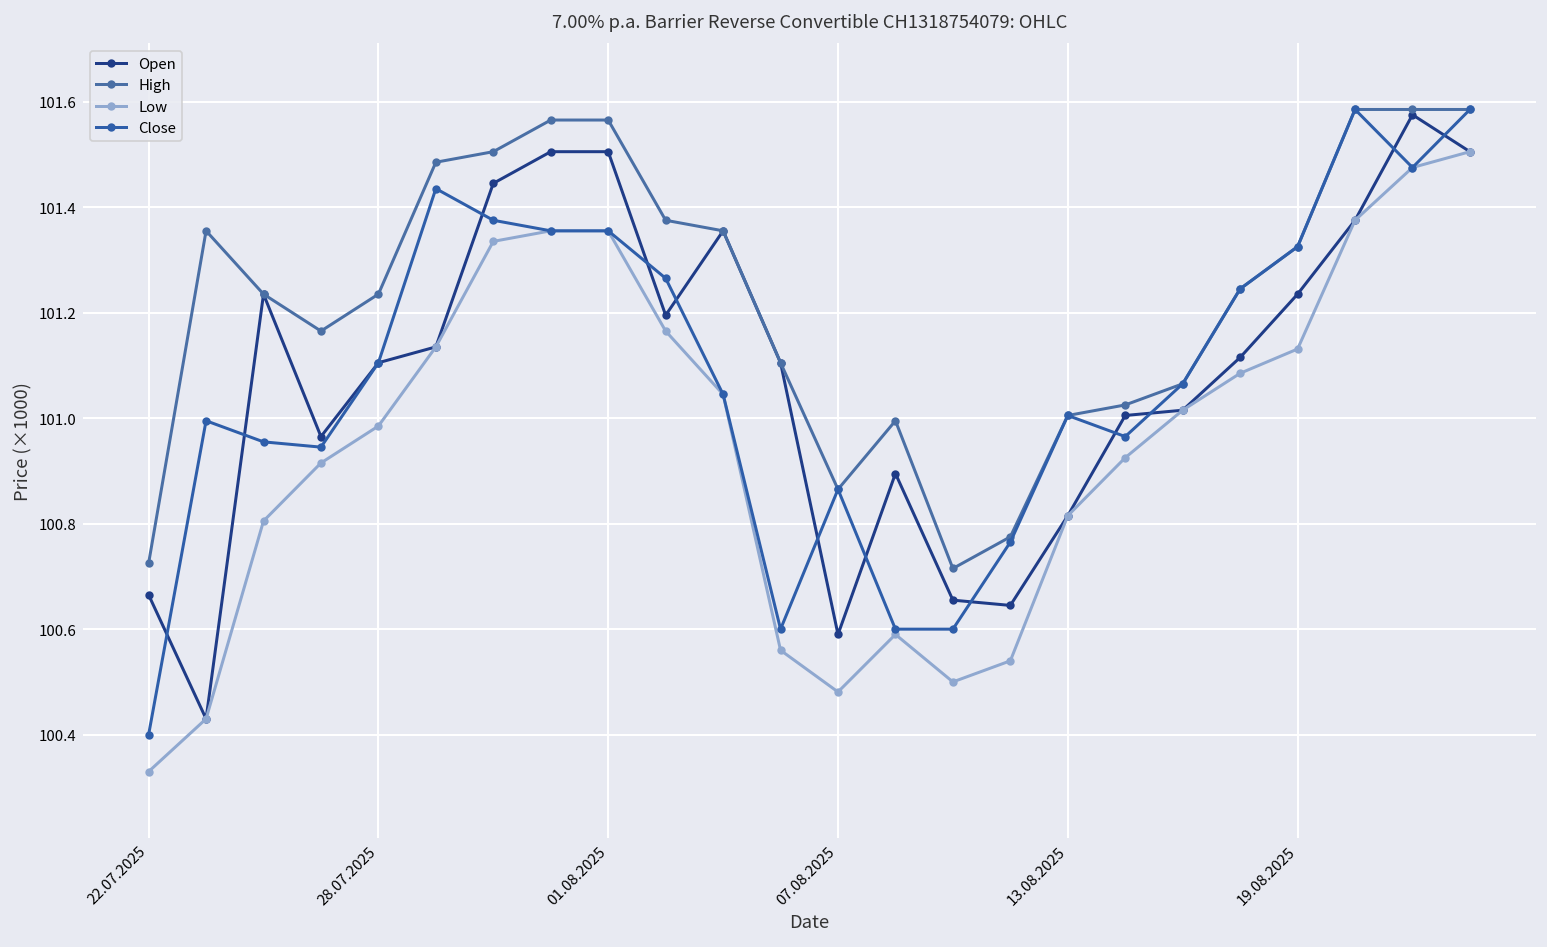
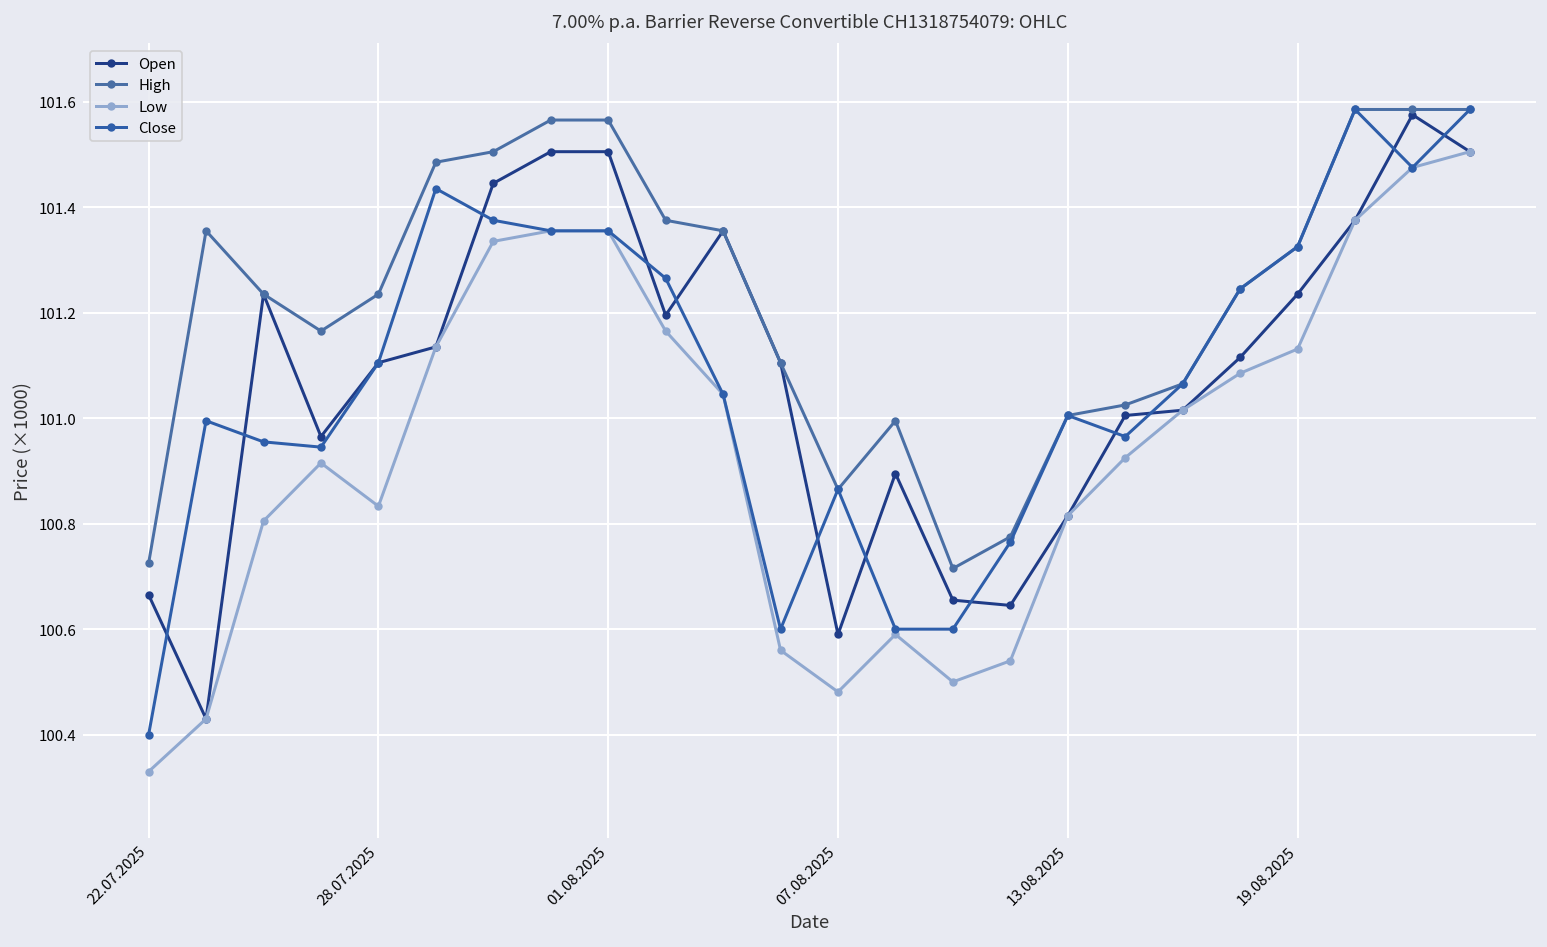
Low, 28.07.2025: 100.99 -> 100.83
